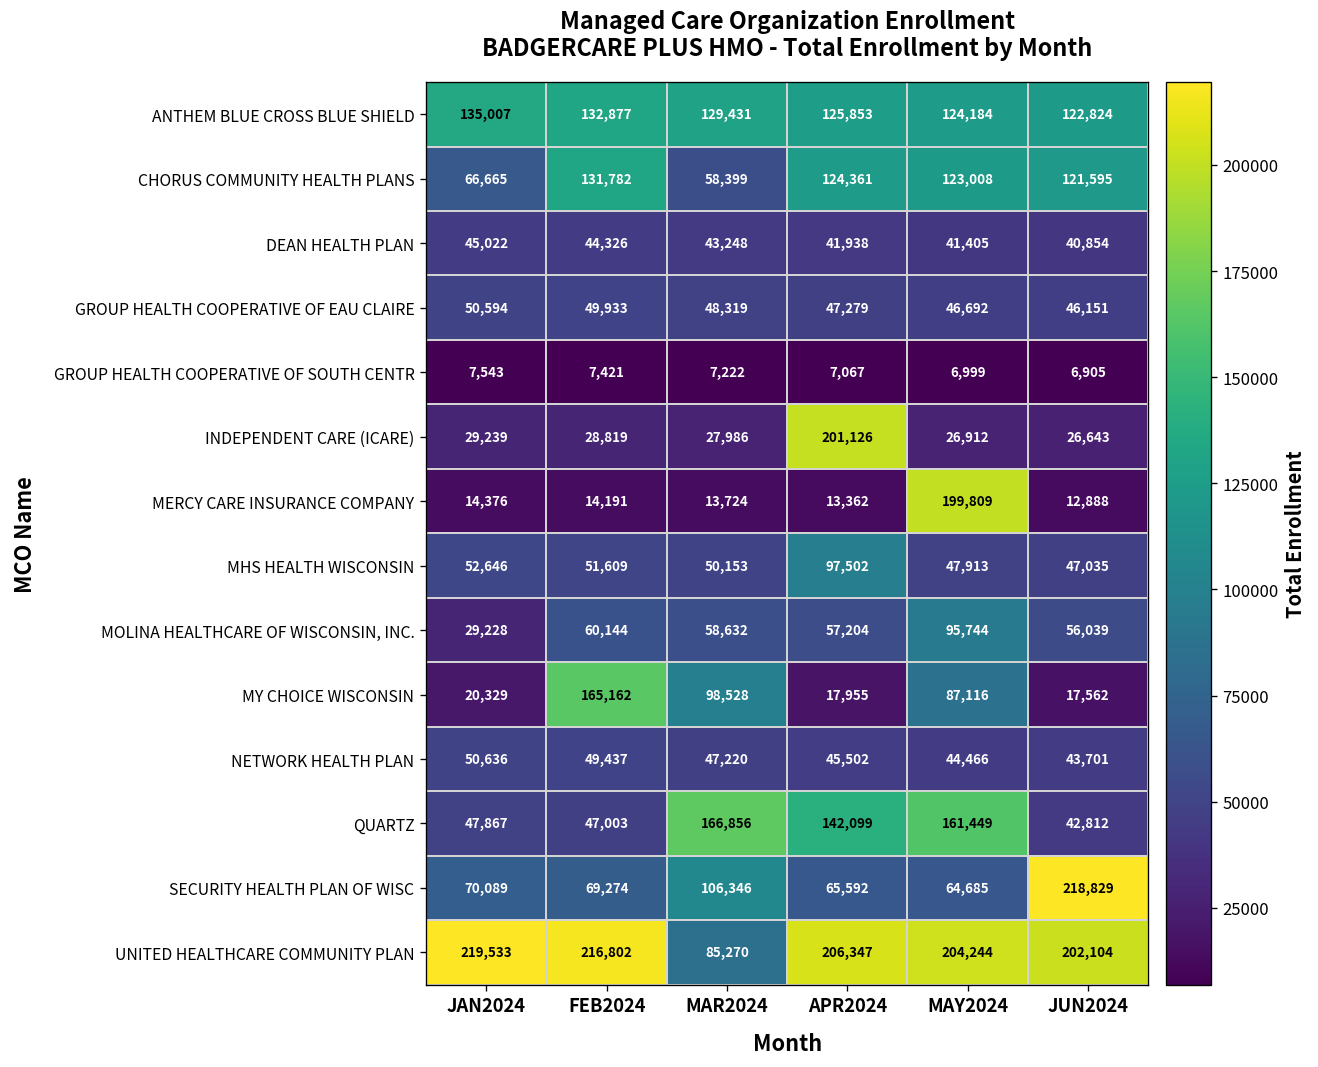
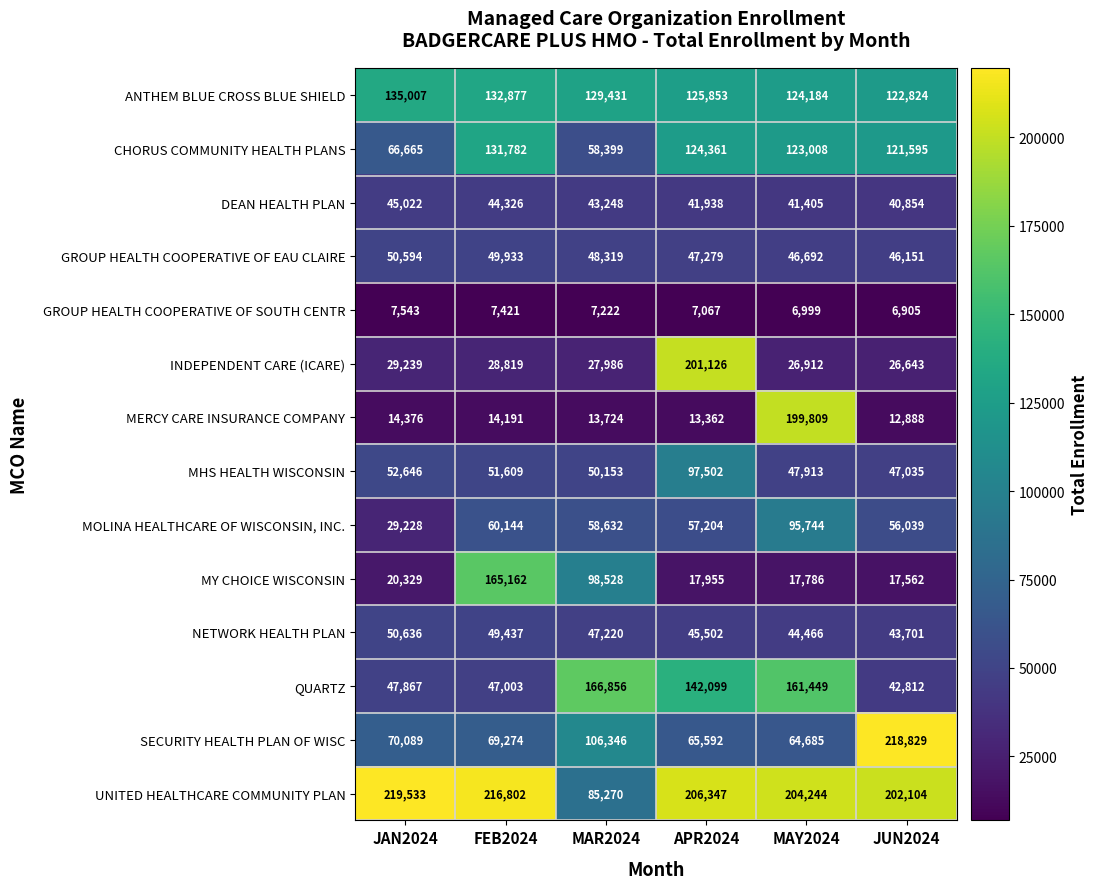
MY CHOICE WISCONSIN, MAY2024: 87,116 -> 17,786
